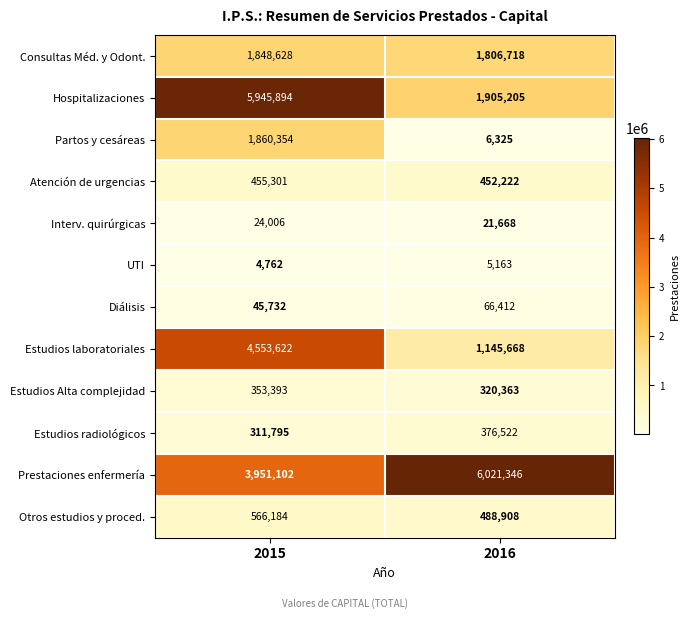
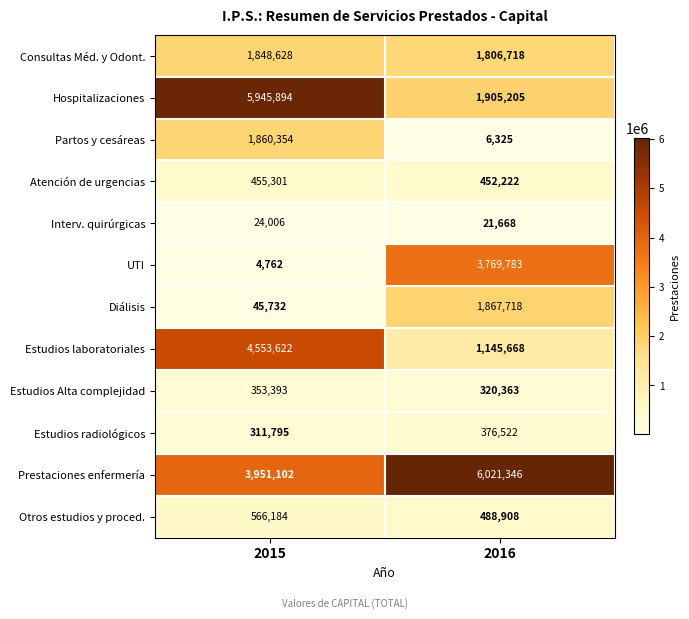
UTI, 2016: 5,163 -> 3,769,783
Diálisis, 2016: 66,412 -> 1,867,718
